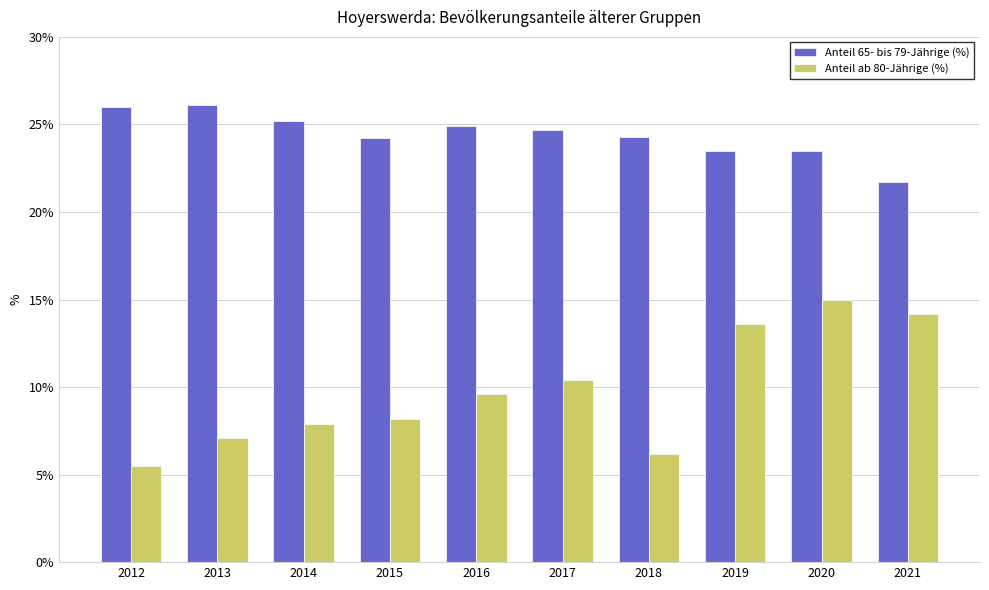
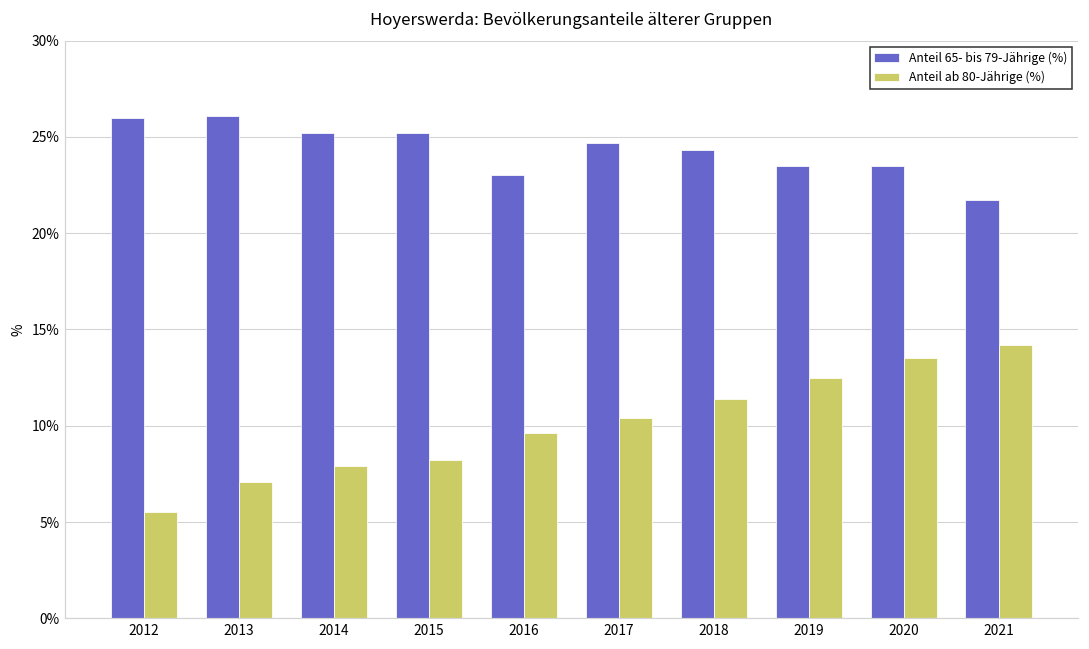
Anteil 65- bis 79-Jährige (%), 2015: 24.2% -> 25.2%
Anteil 65- bis 79-Jährige (%), 2016: 24.9% -> 23.0%
Anteil ab 80-Jährige (%), 2018: 6.2% -> 11.4%
Anteil ab 80-Jährige (%), 2019: 13.6% -> 12.5%
Anteil ab 80-Jährige (%), 2020: 15.0% -> 13.5%
